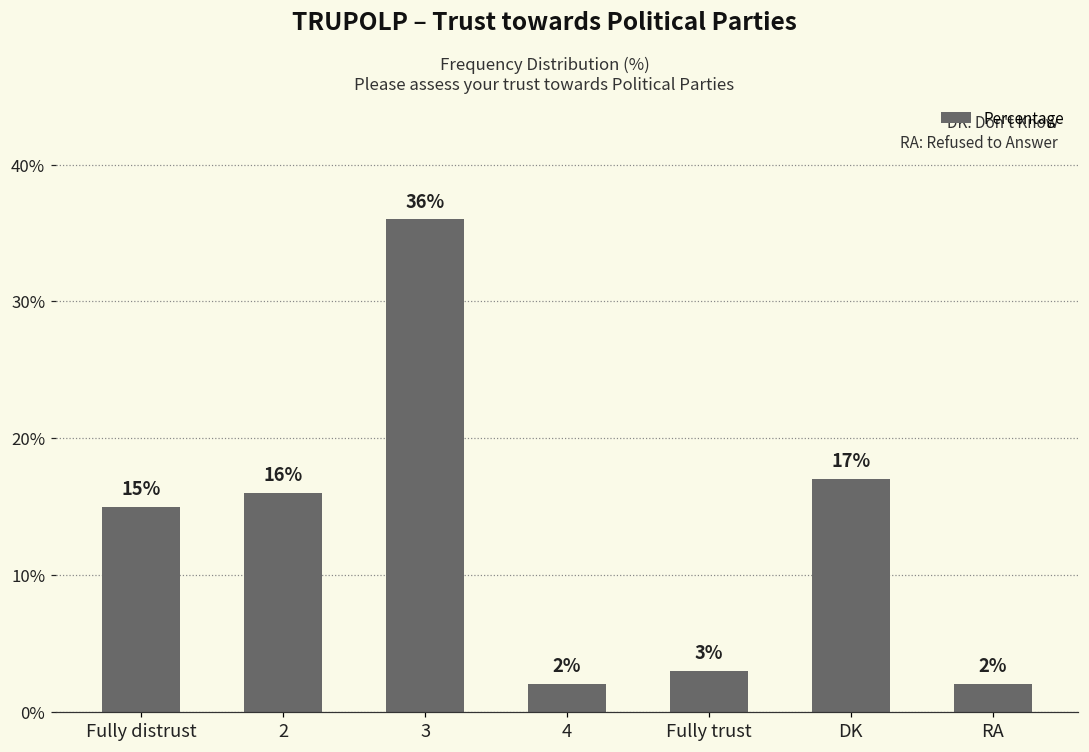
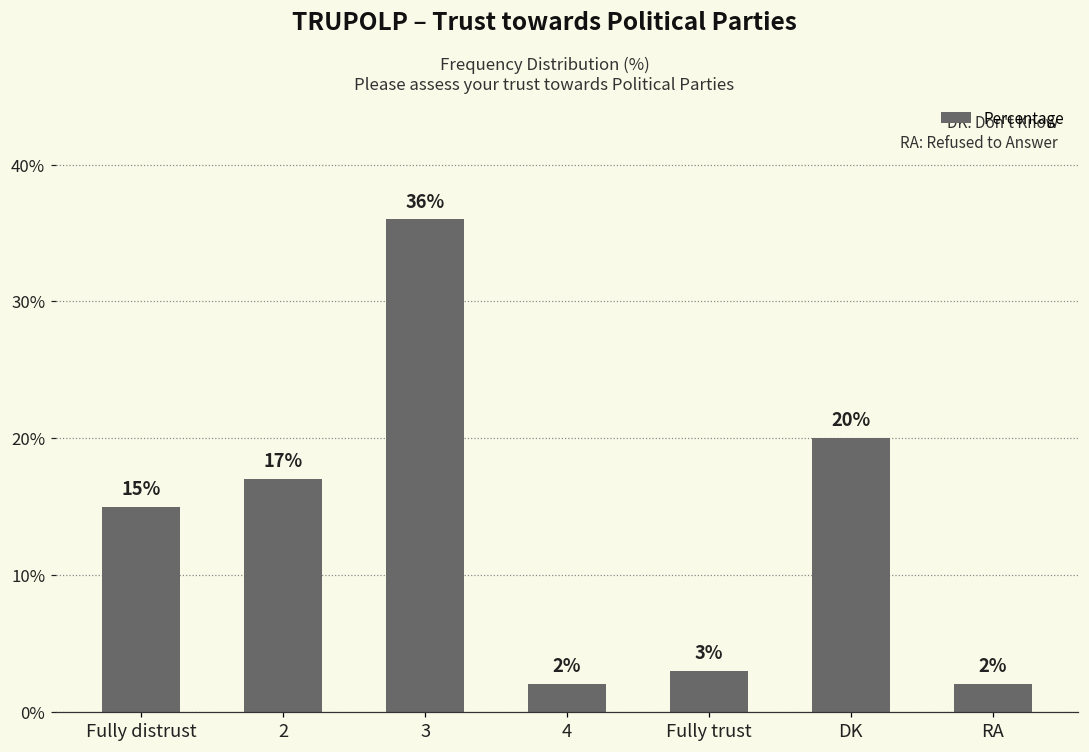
2: 16% -> 17%
DK: 17% -> 20%
